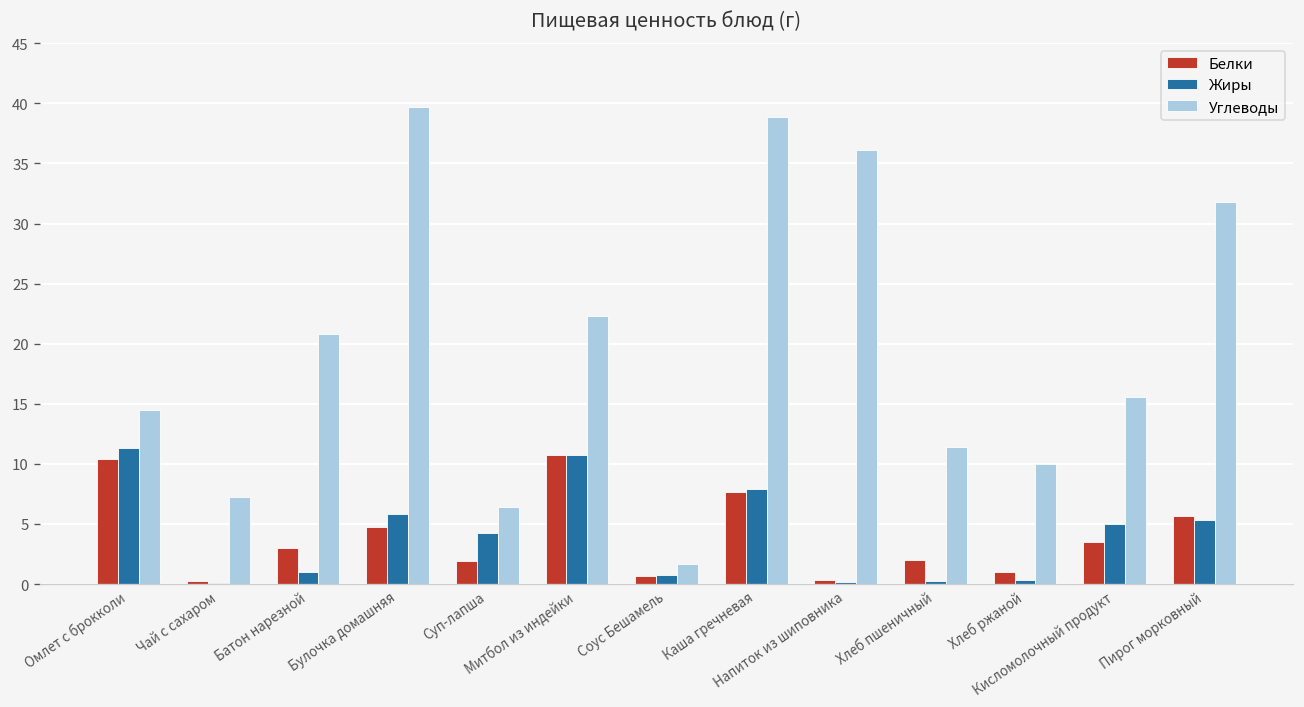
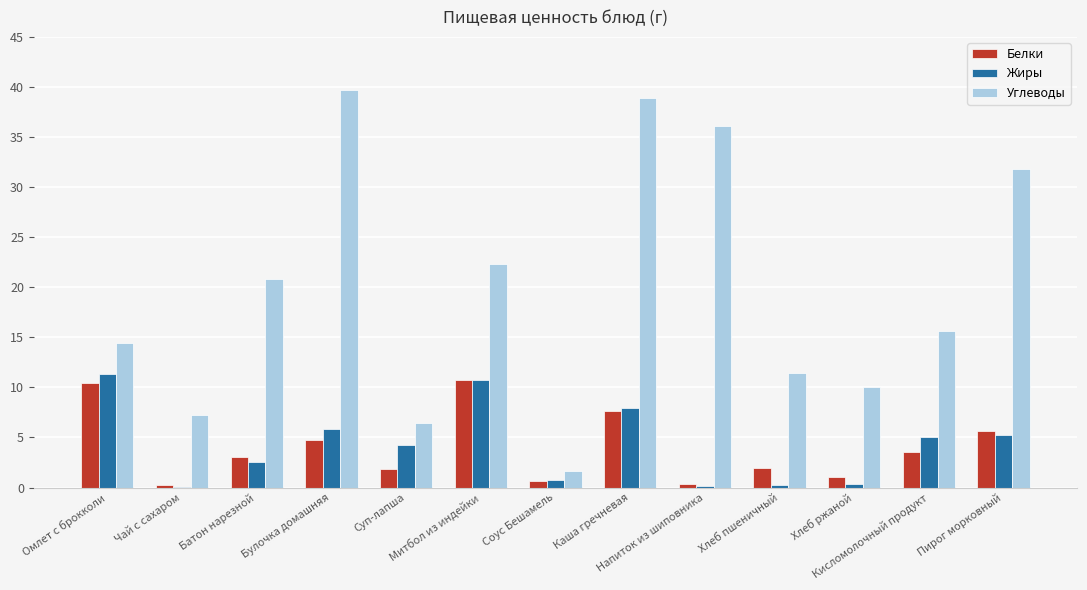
Жиры, Батон нарезной: 1.0 -> 2.5
